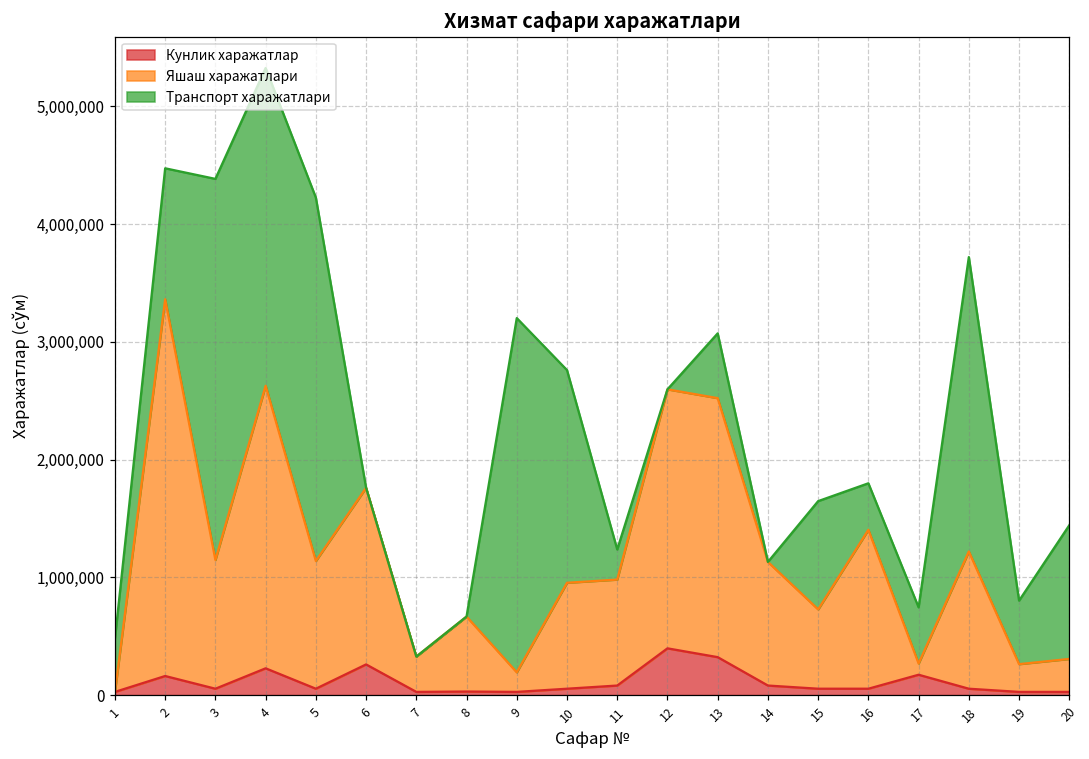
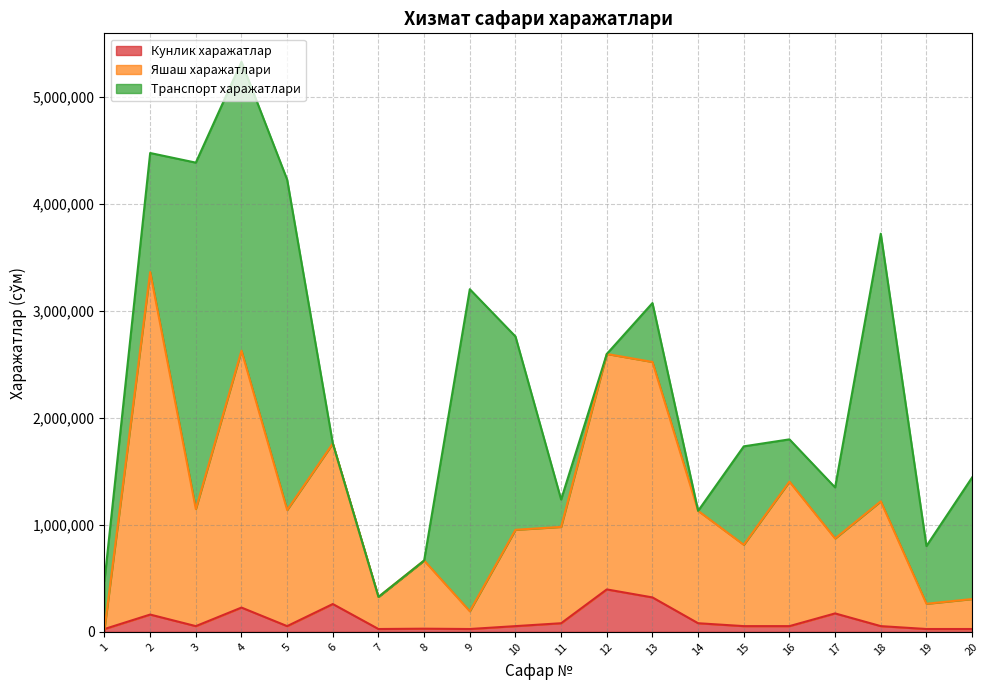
Яшаш харажатлари, 15: 670,000 -> 760,000
Яшаш харажатлари, 17: 100,000 -> 700,000
